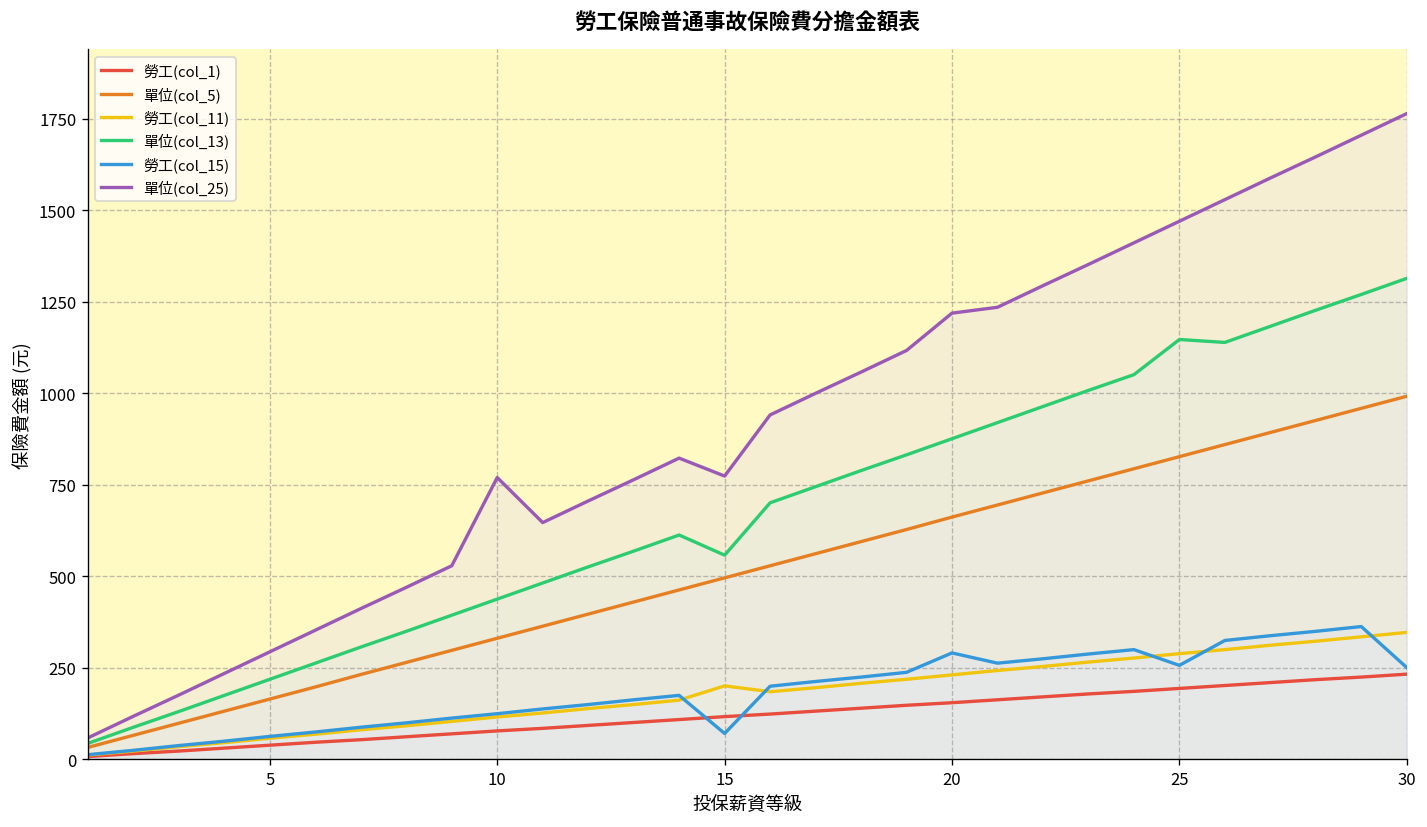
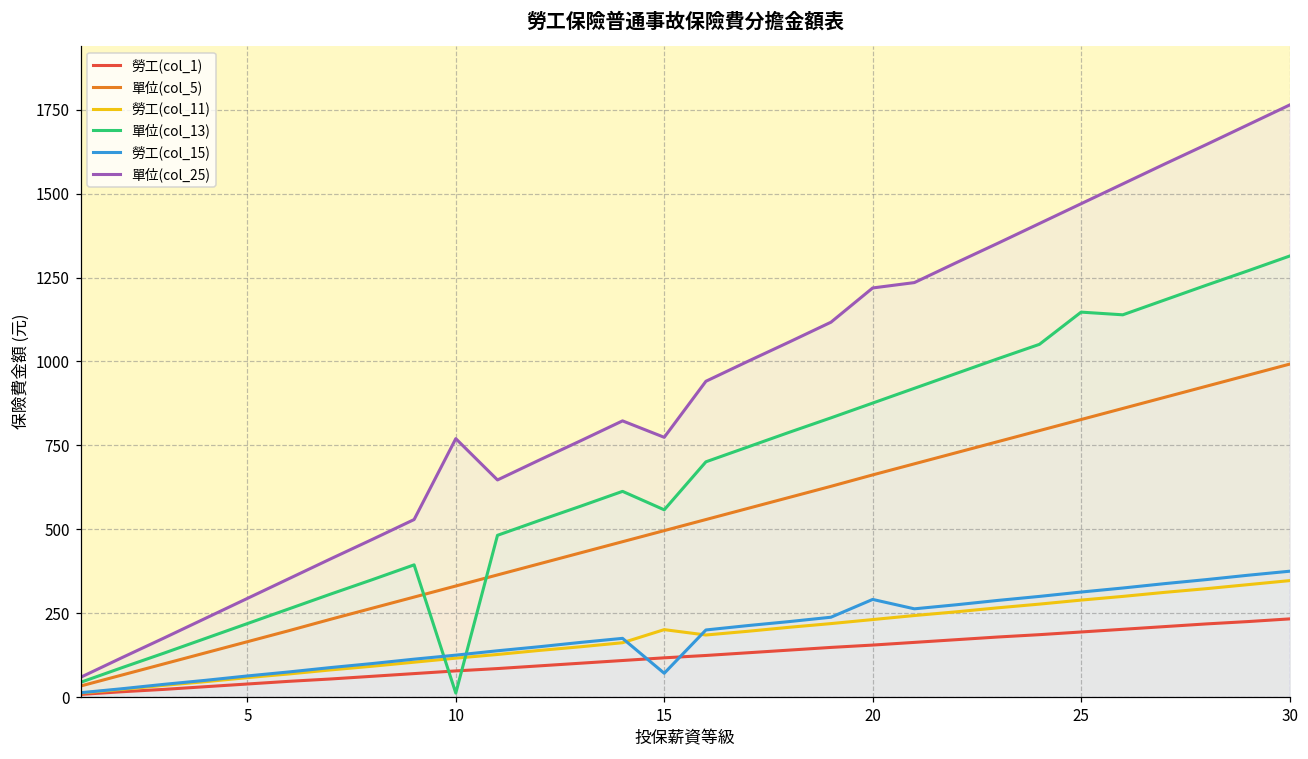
單位(col_13), 10: 440 -> 10
勞工(col_15), 25: 260 -> 310
勞工(col_15), 30: 250 -> 380
